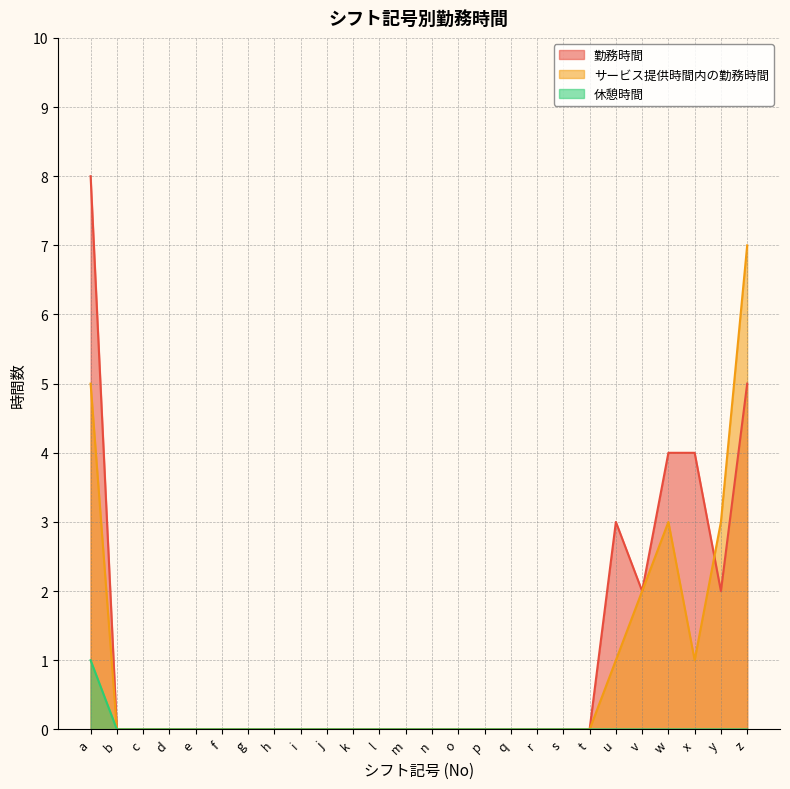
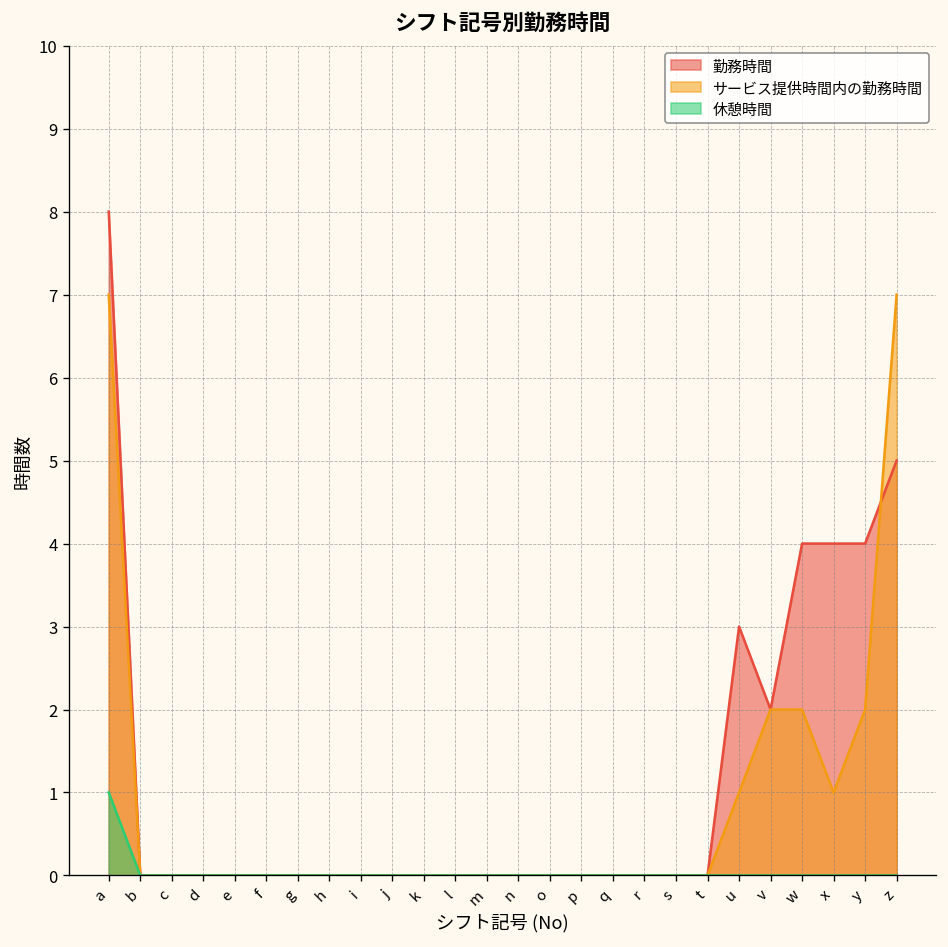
サービス提供時間内の勤務時間, a: 5 -> 7
サービス提供時間内の勤務時間, w: 3 -> 2
勤務時間, y: 2 -> 4
サービス提供時間内の勤務時間, y: 3 -> 2
